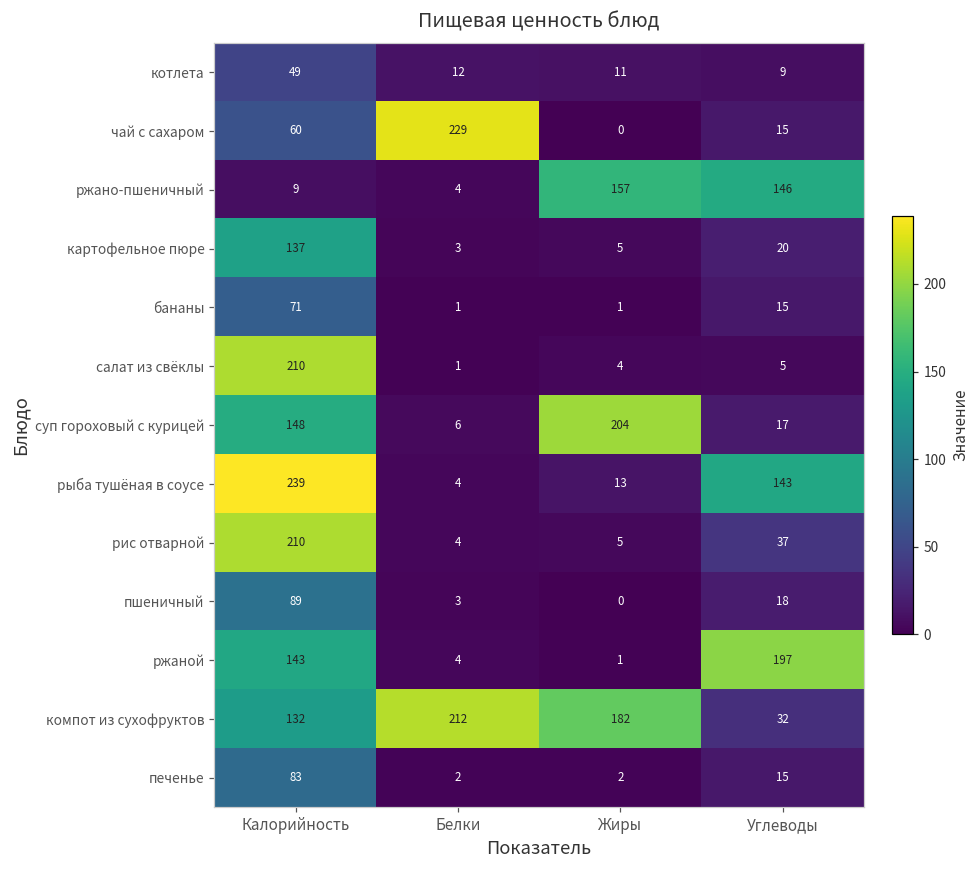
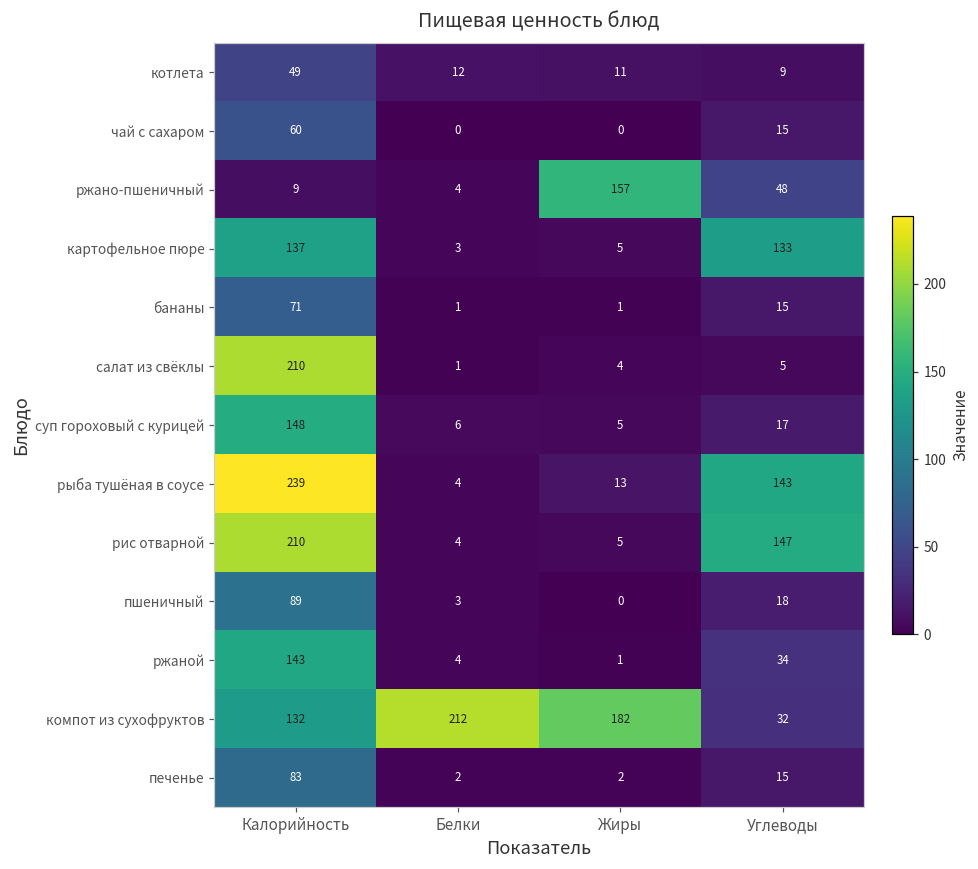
чай с сахаром, Белки: 229 -> 0
ржано-пшеничный, Углеводы: 146 -> 48
картофельное пюре, Углеводы: 20 -> 133
суп гороховый с курицей, Жиры: 204 -> 5
рис отварной, Углеводы: 37 -> 147
ржаной, Углеводы: 197 -> 34
